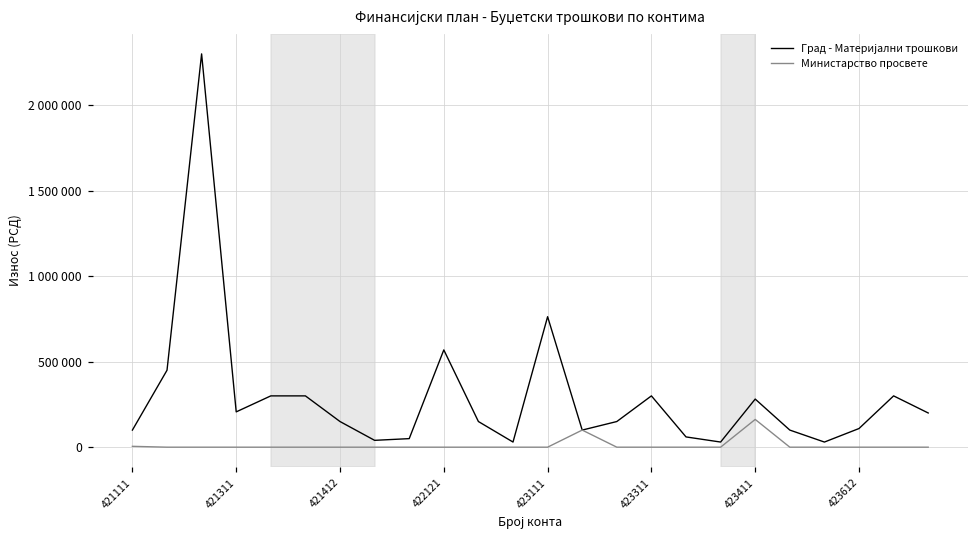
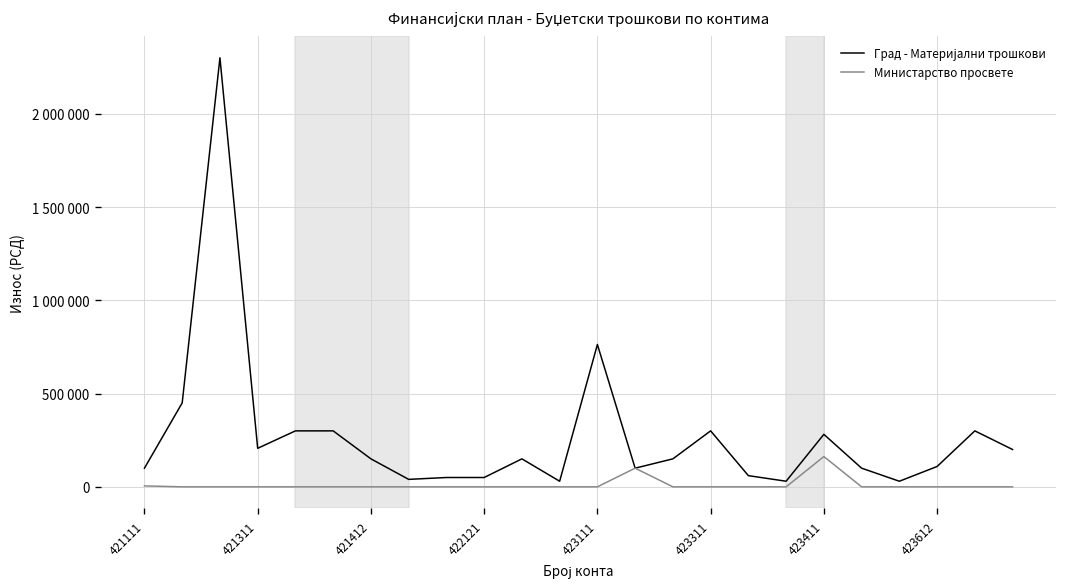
Град - Материјални трошкови, 422121: 570000 -> 50000
